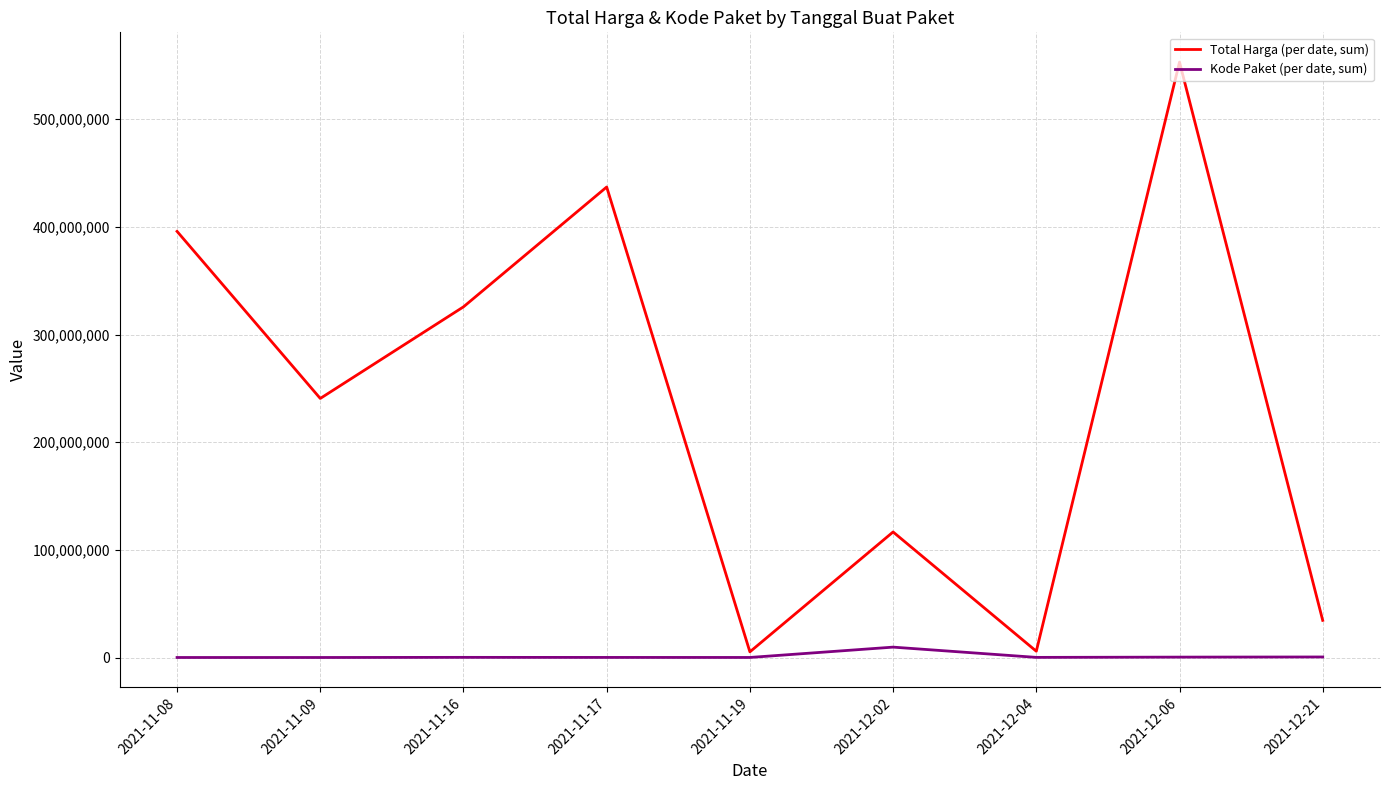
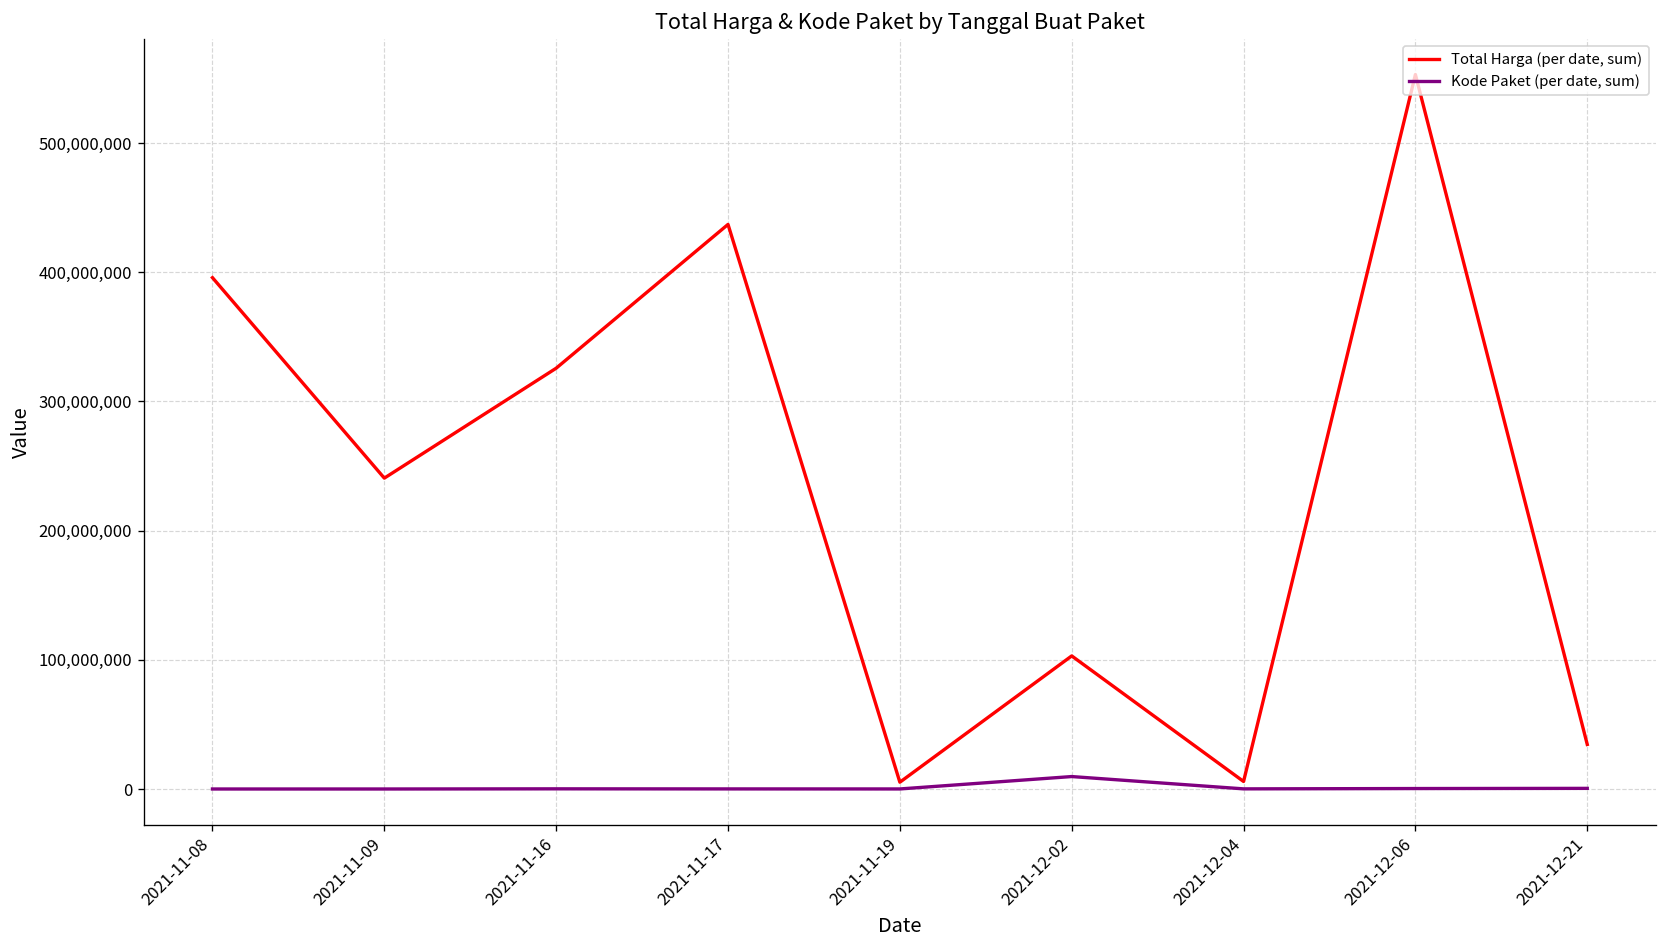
Total Harga (per date, sum), 2021-12-02: 117,000,000 -> 103,000,000
